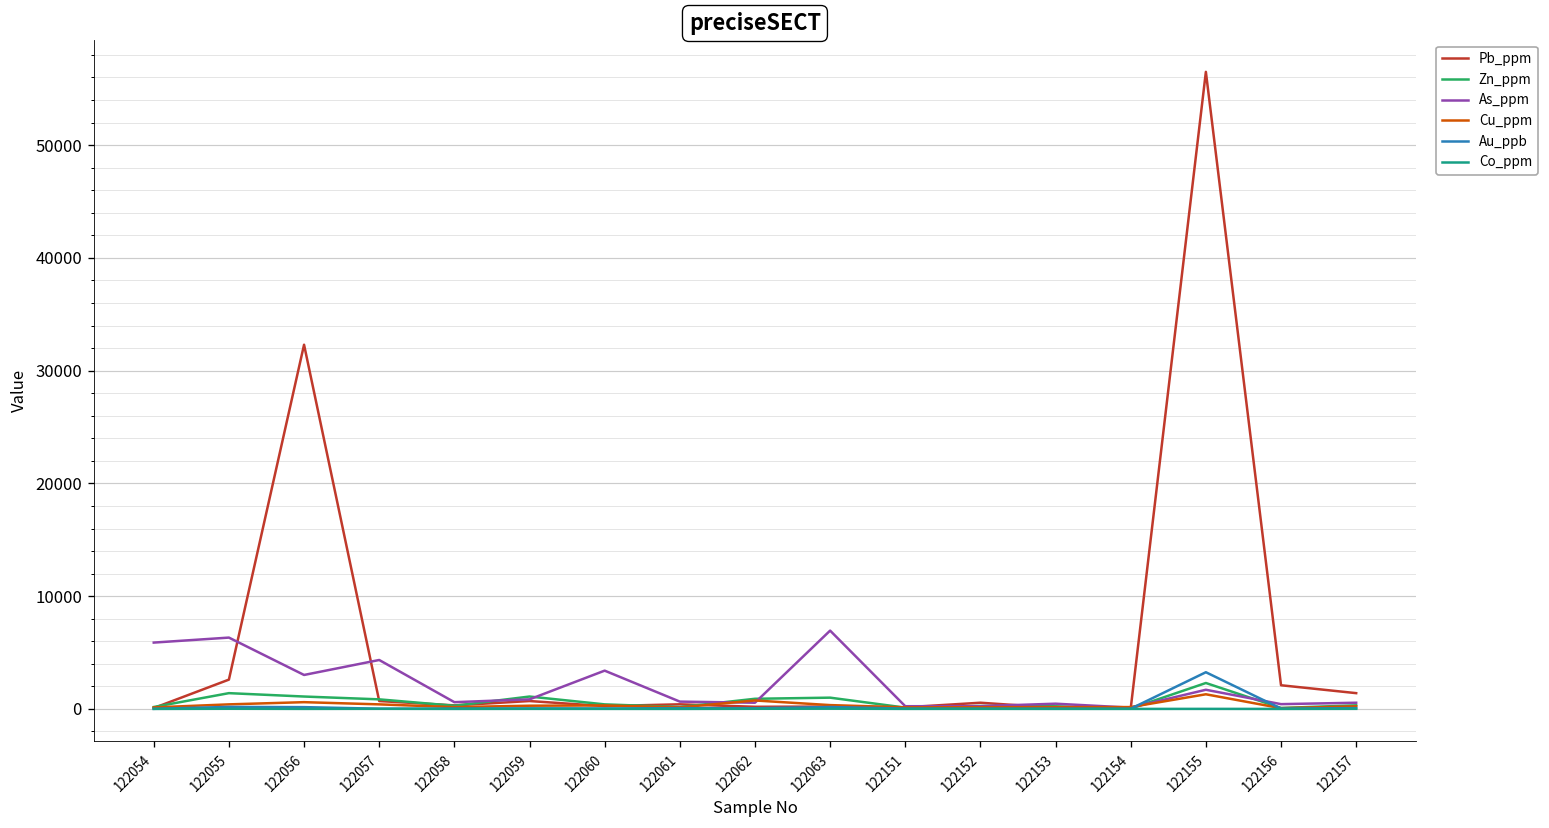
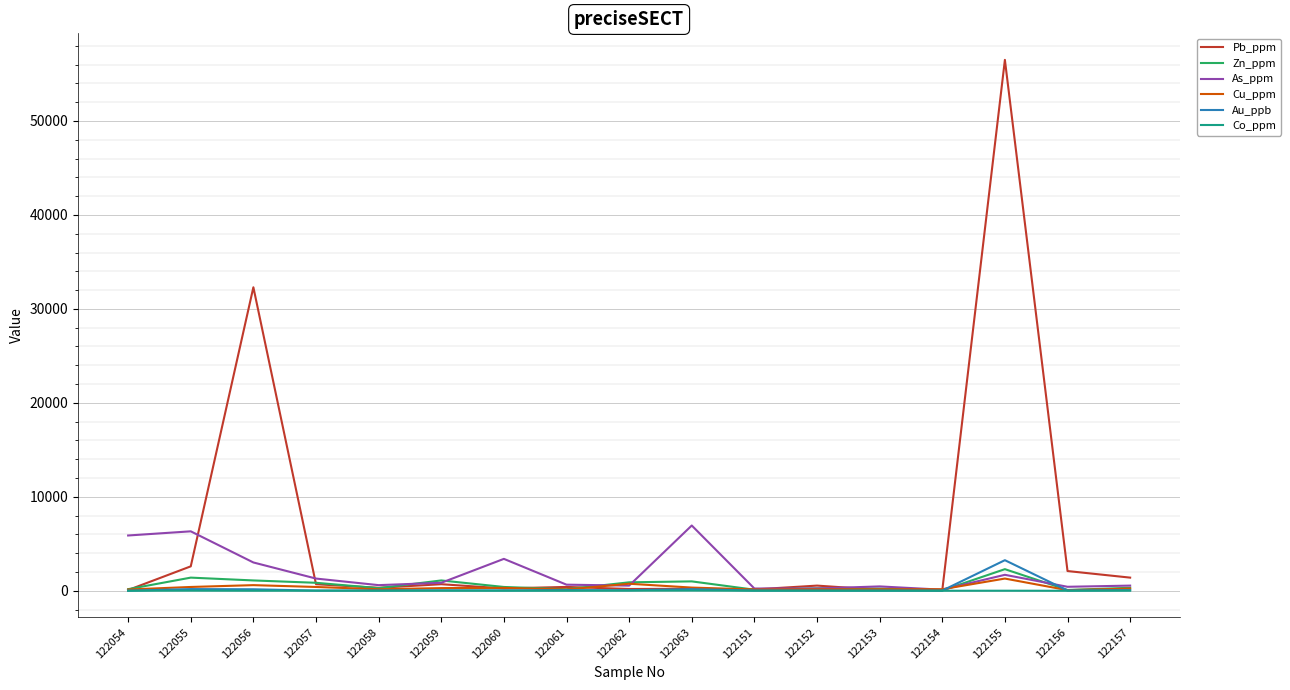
As_ppm, 122057: 4000 -> 1000
